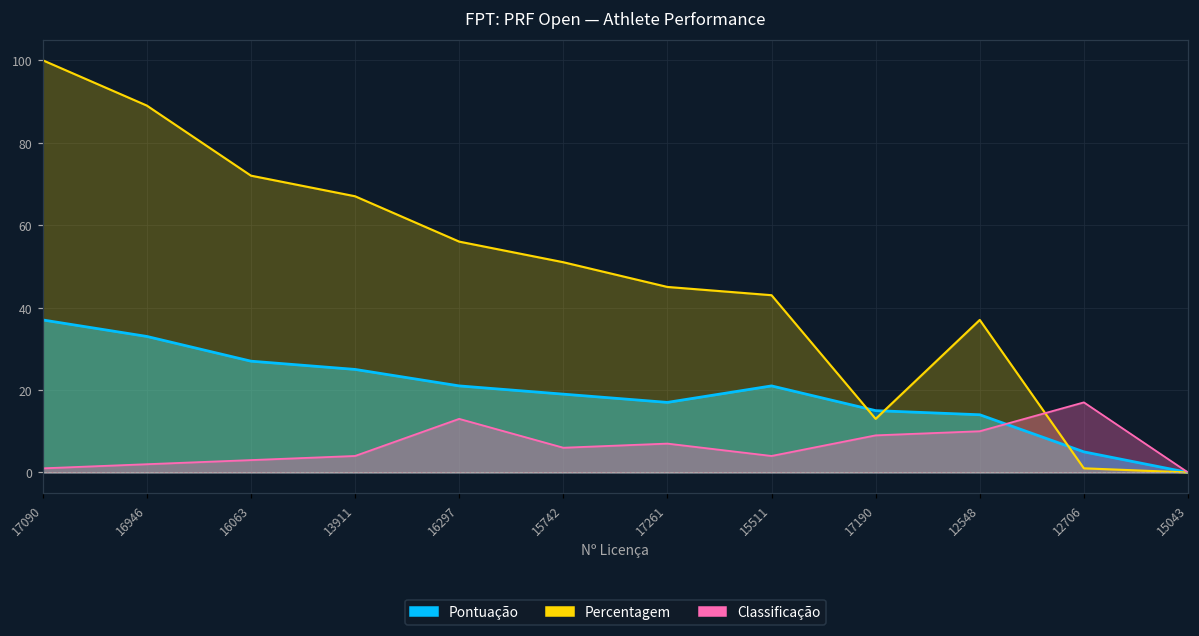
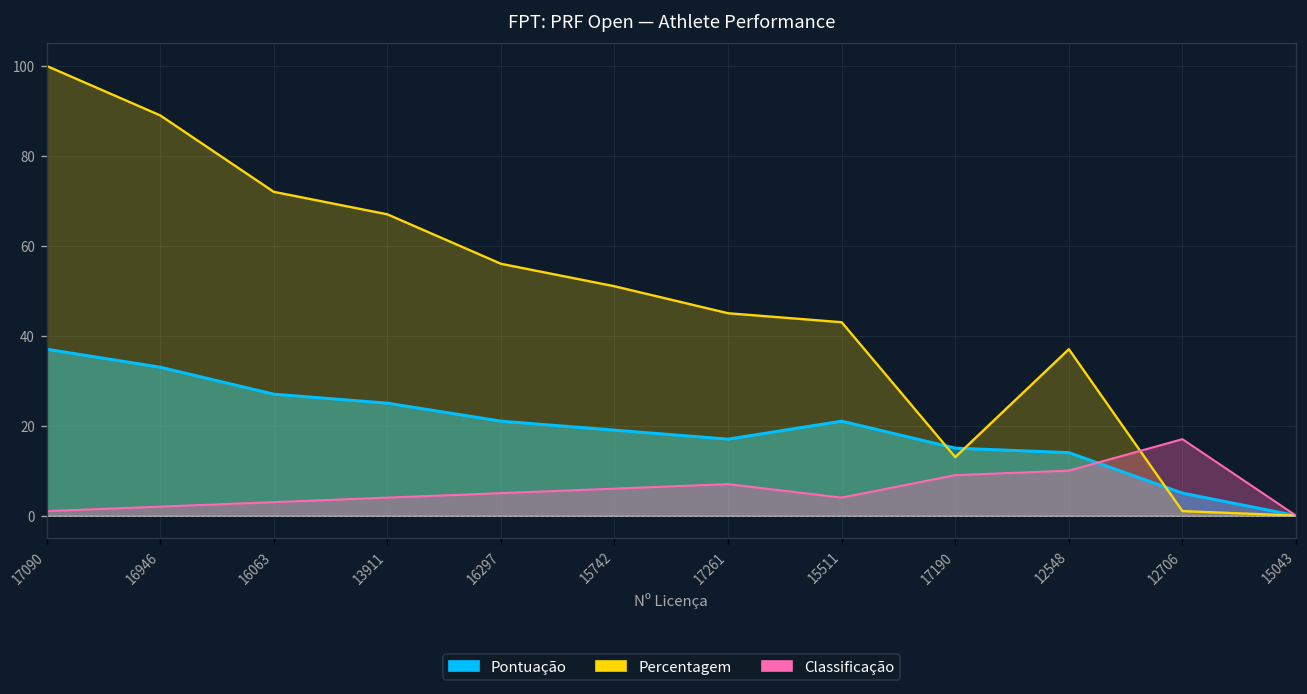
Classificação, 16297: 13 -> 5
